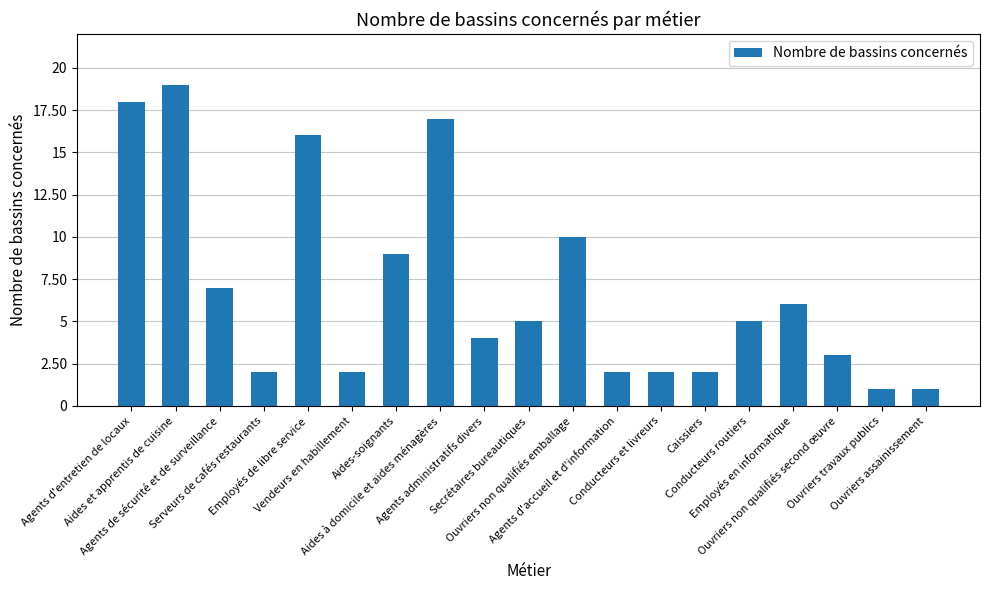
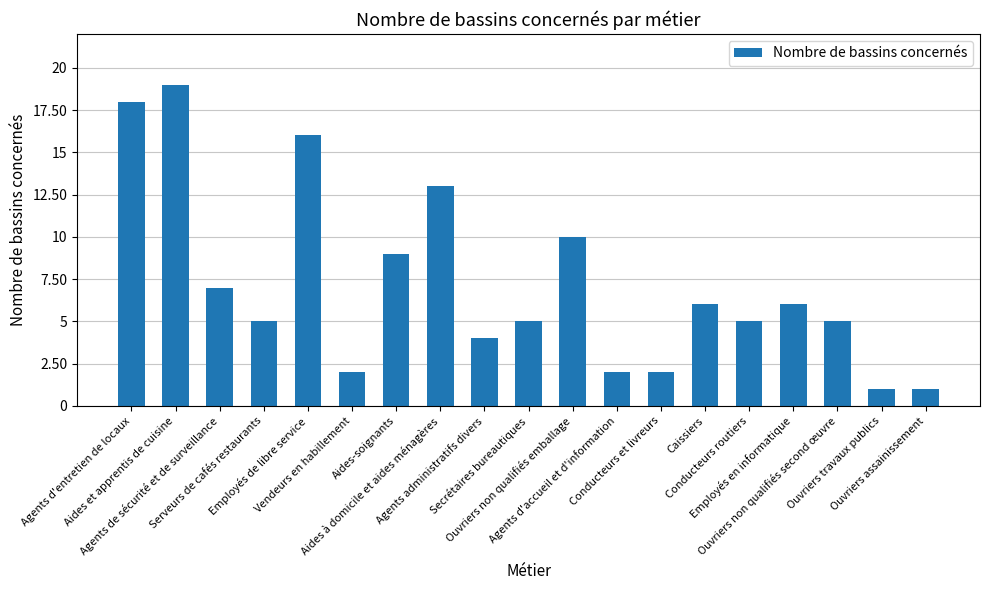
Serveurs de cafés restaurants: 2 -> 5
Aides à domicile et aides ménagères: 17 -> 13
Caissiers: 2 -> 6
Ouvriers non qualifiés second œuvre: 3 -> 5
